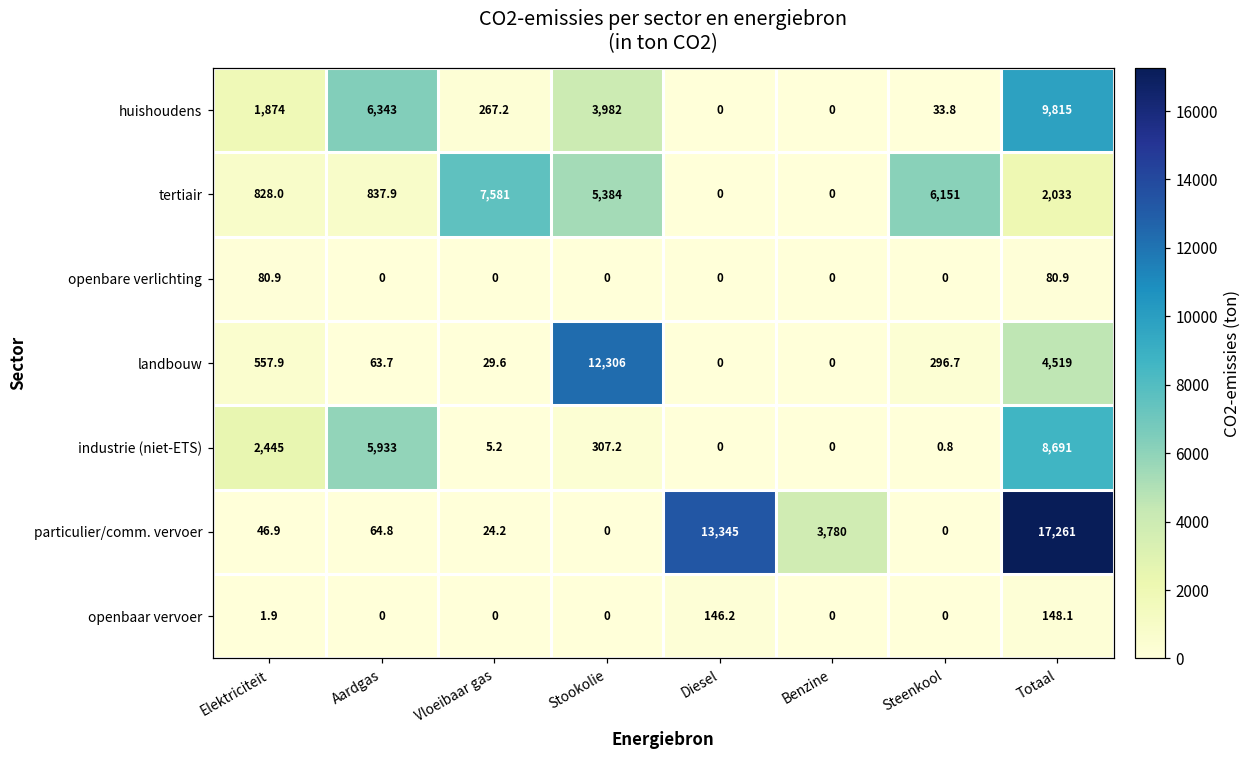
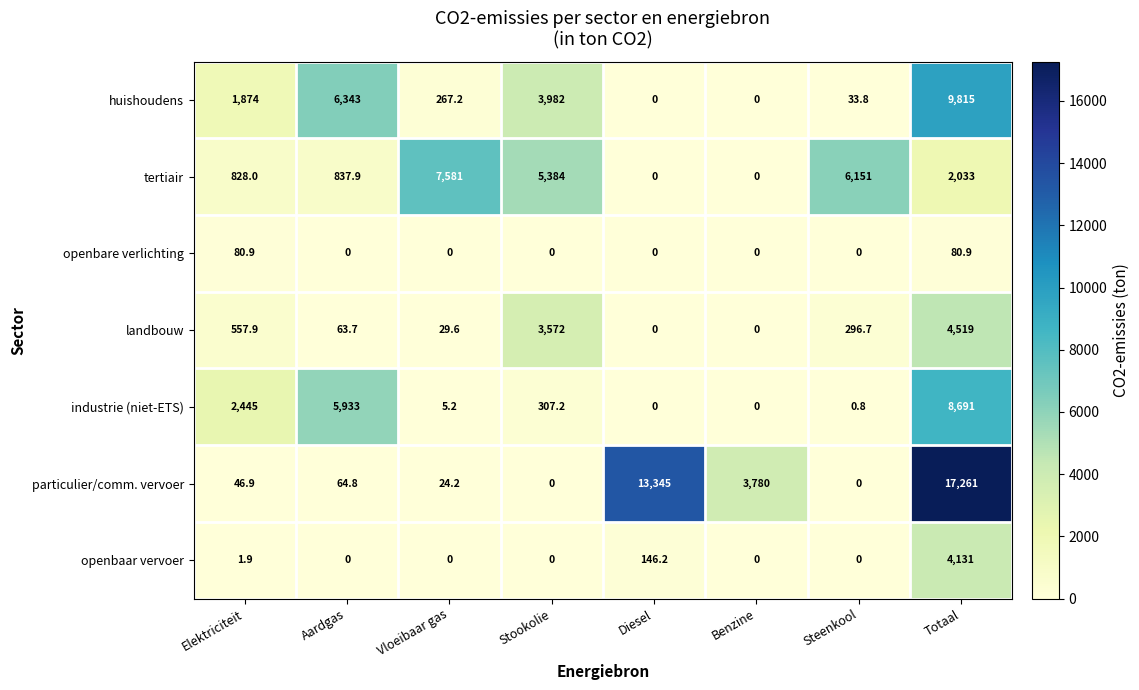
landbouw, Stookolie: 12,306 -> 3,572
openbaar vervoer, Totaal: 148.1 -> 4,131
